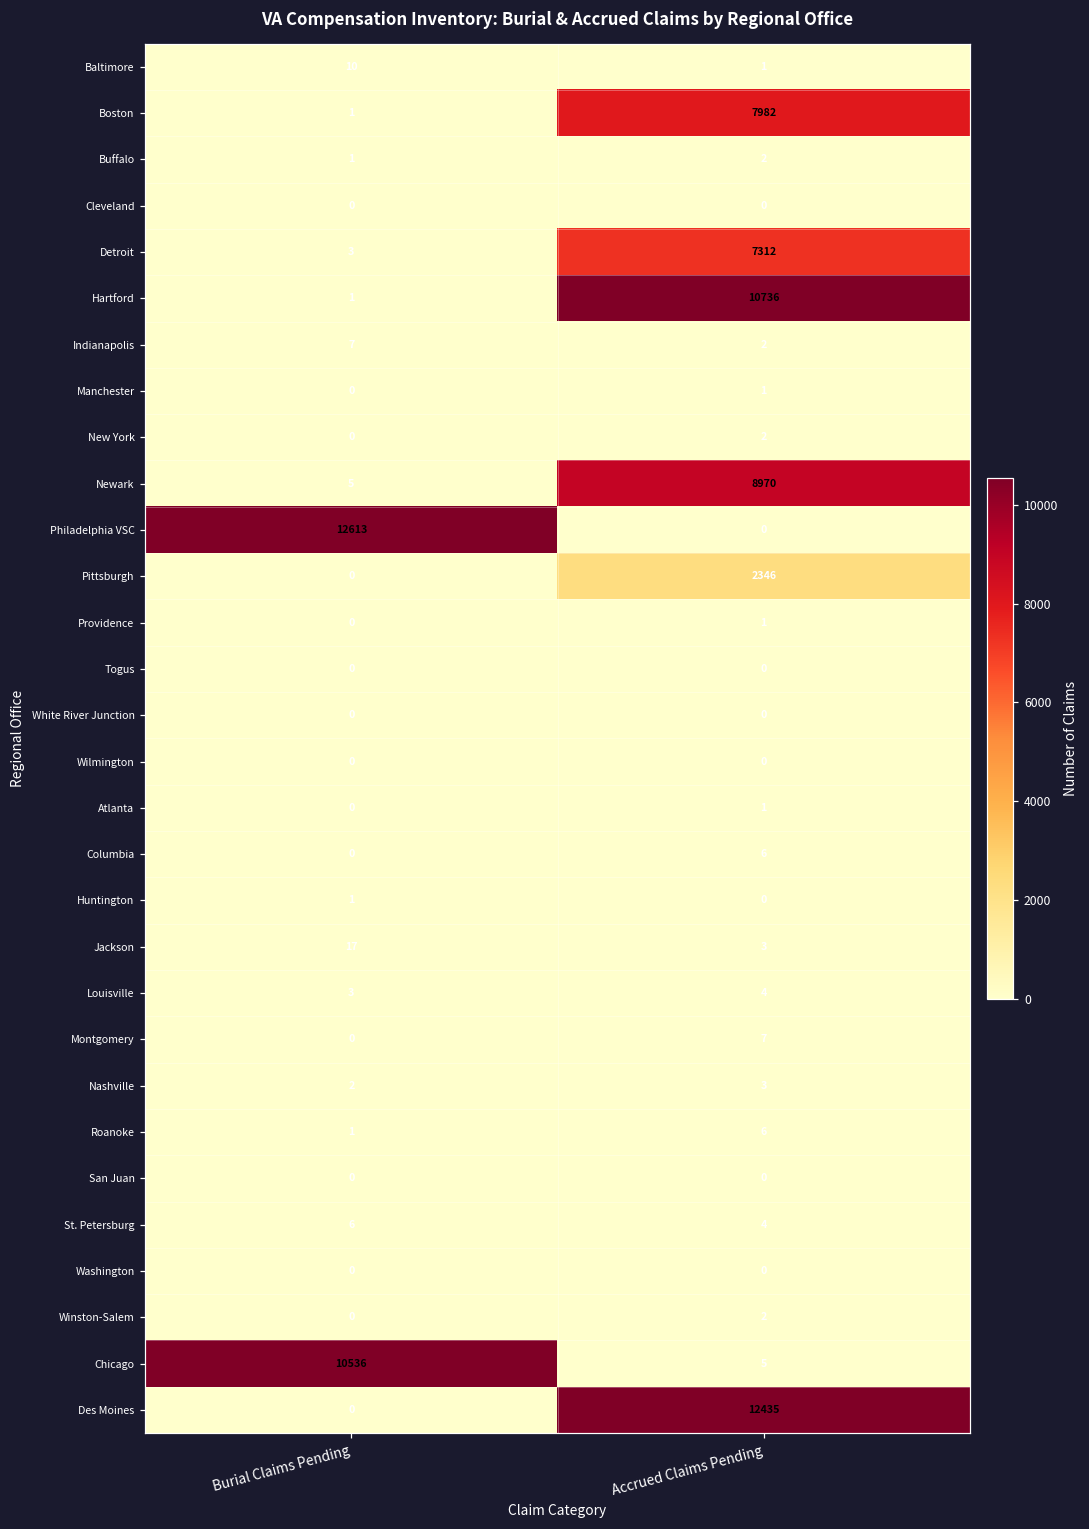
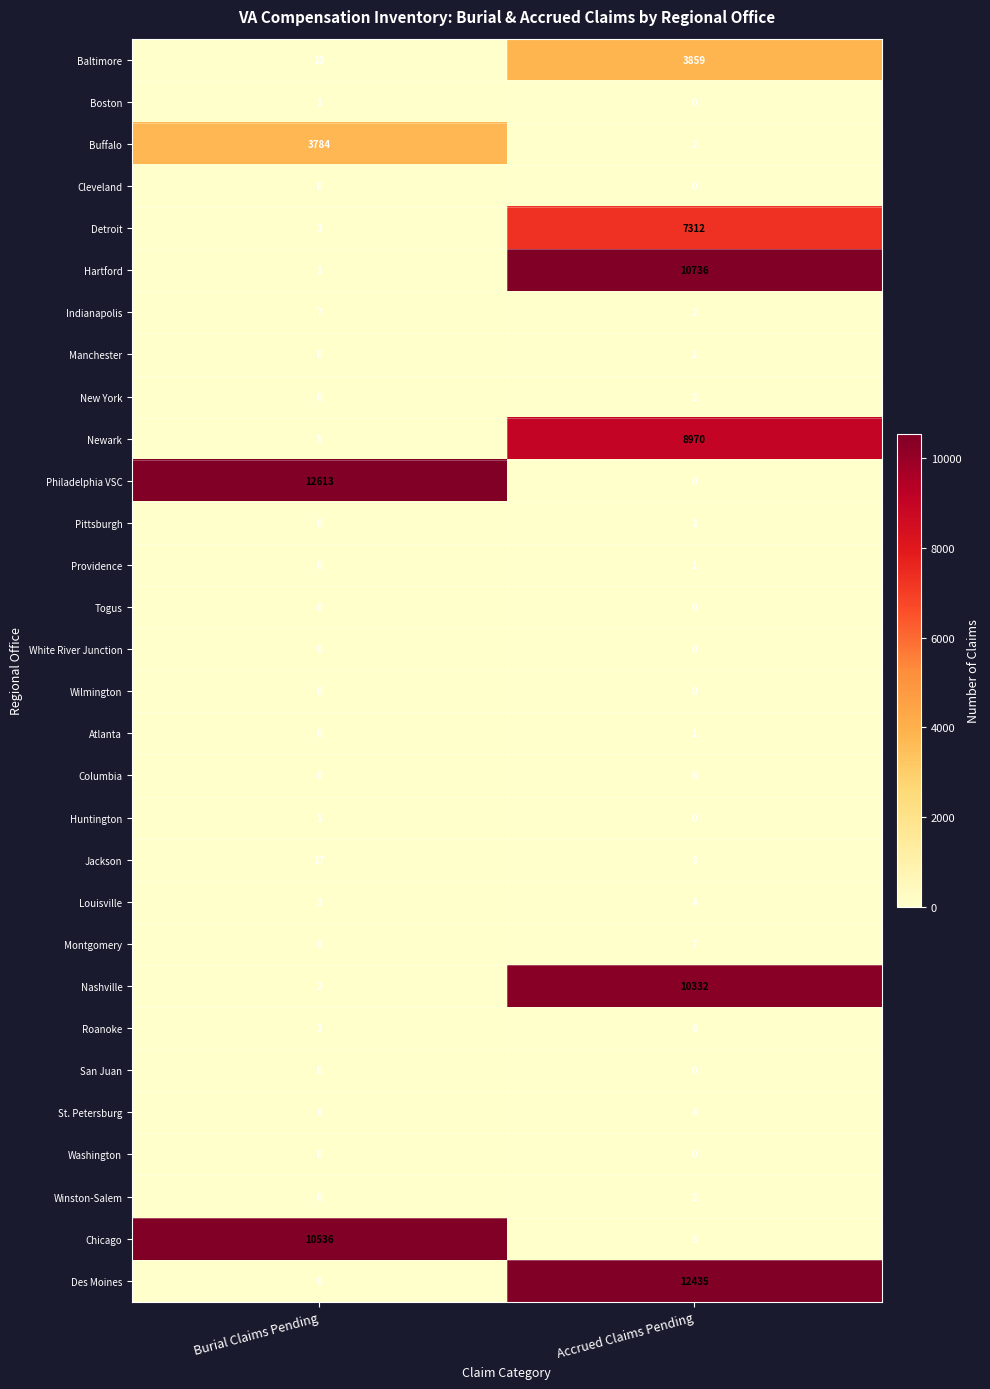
Baltimore, Accrued Claims Pending: 1 -> 3859
Boston, Accrued Claims Pending: 7982 -> 0
Buffalo, Burial Claims Pending: 1 -> 3784
Pittsburgh, Accrued Claims Pending: 2346 -> 2
Nashville, Accrued Claims Pending: 3 -> 10332
